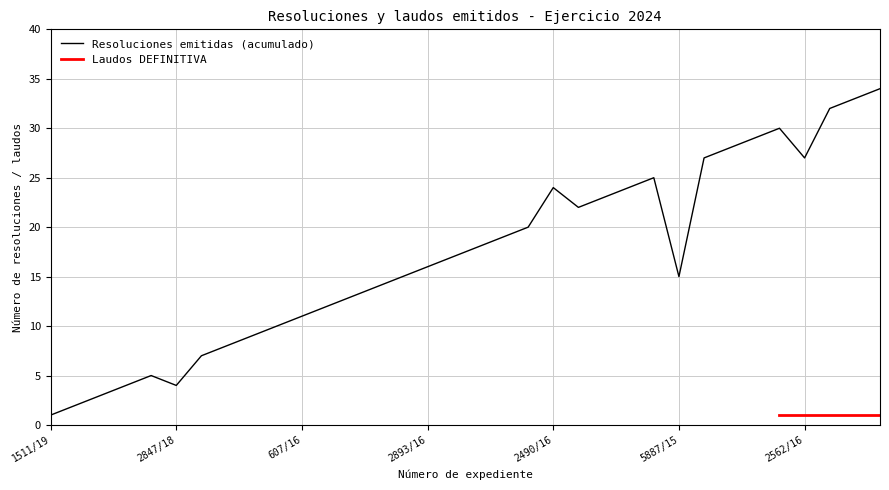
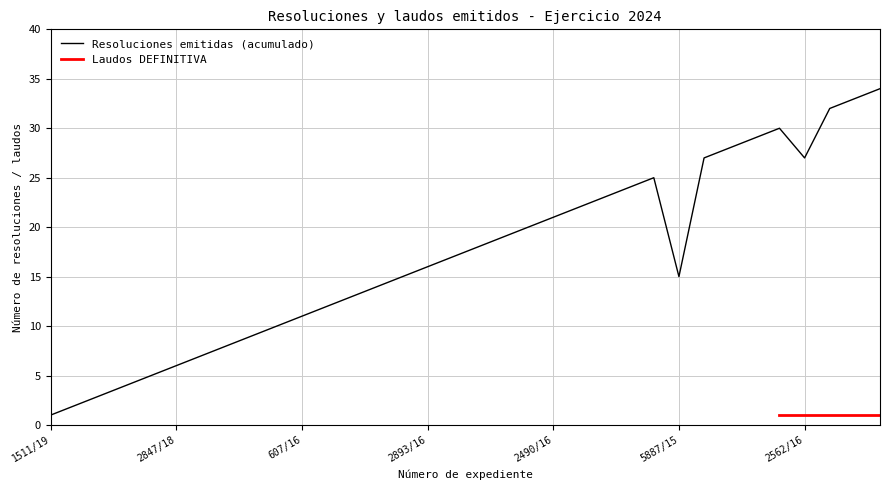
Resoluciones emitidas (acumulado), 2847/18: 4 -> 6
Resoluciones emitidas (acumulado), 2490/16: 24 -> 21
